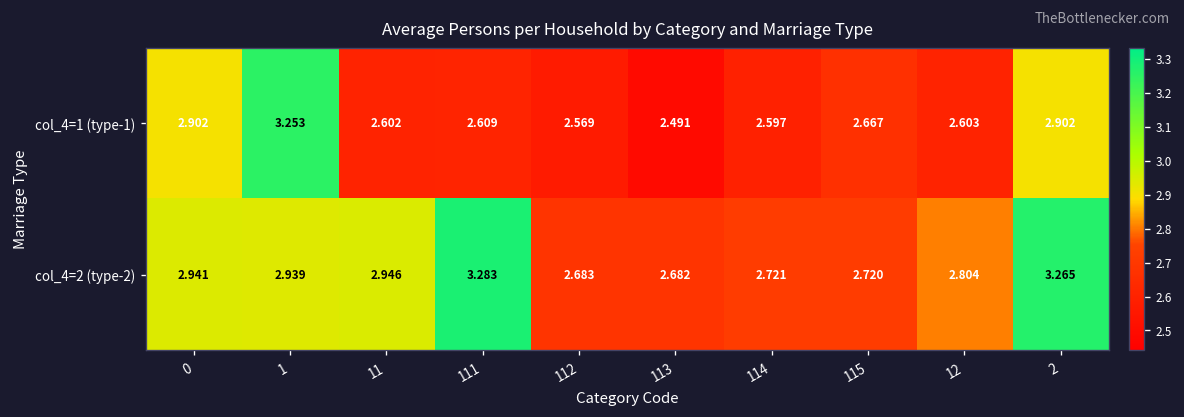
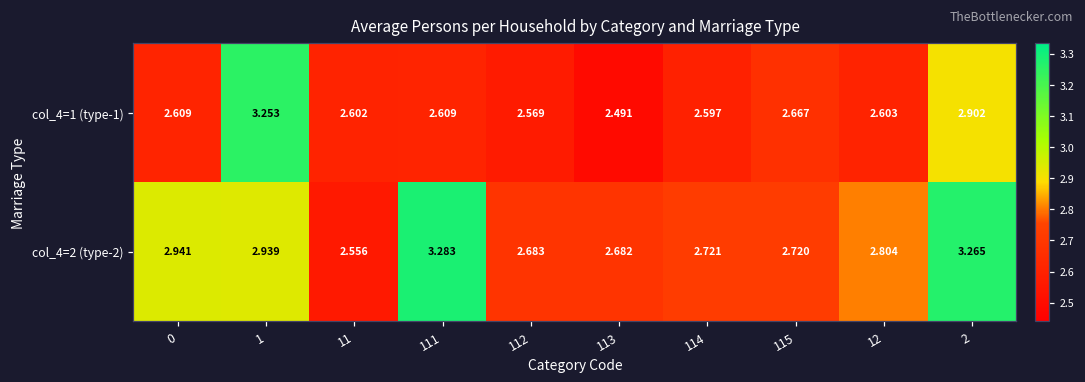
col_4=1 (type-1), 0: 2.902 -> 2.609
col_4=2 (type-2), 11: 2.946 -> 2.556
